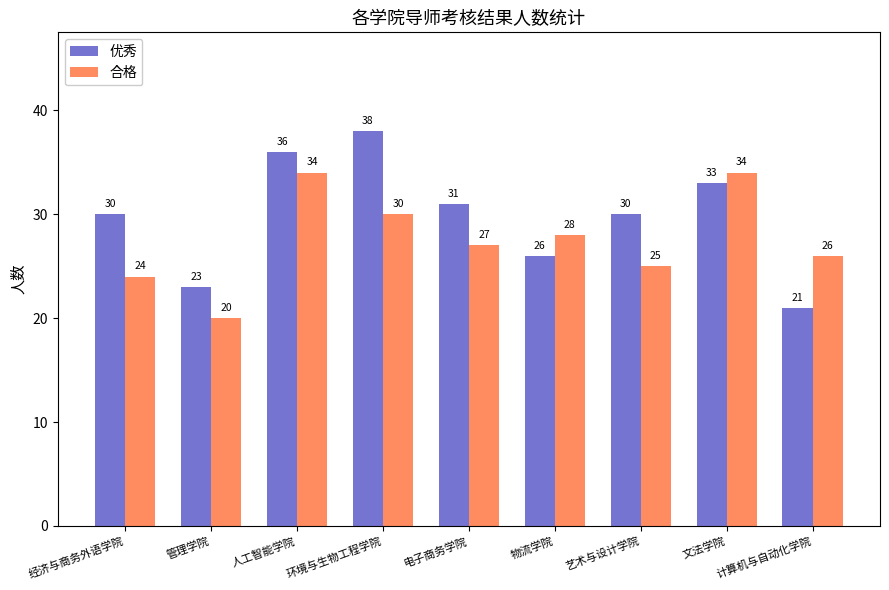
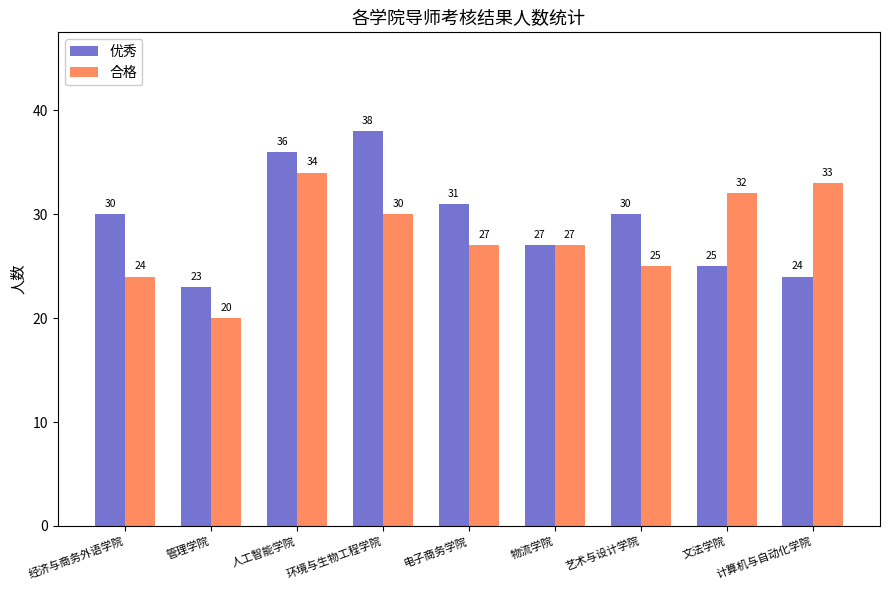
优秀, 物流学院: 26 -> 27
合格, 物流学院: 28 -> 27
优秀, 文法学院: 33 -> 25
合格, 文法学院: 34 -> 32
优秀, 计算机与自动化学院: 21 -> 24
合格, 计算机与自动化学院: 26 -> 33
